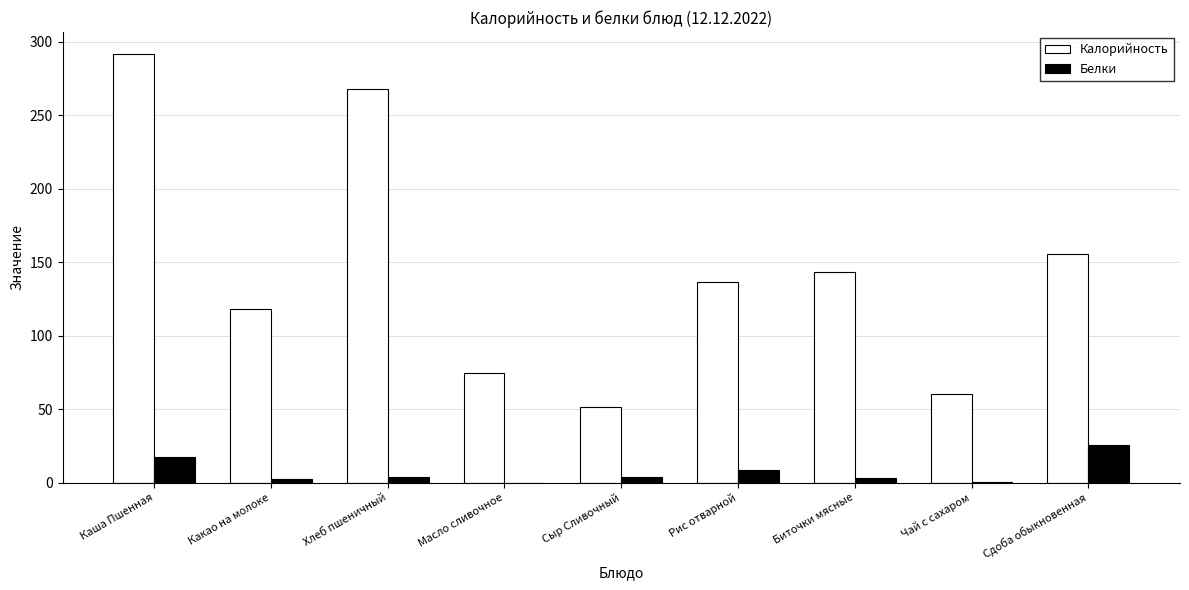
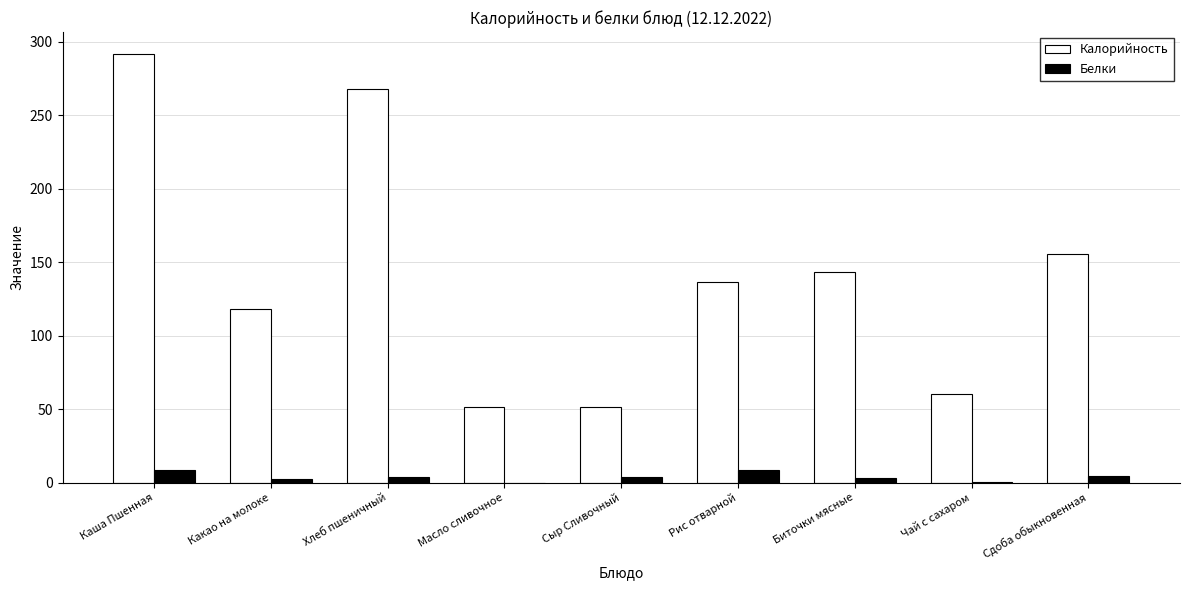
Белки, Каша Пшенная: 18 -> 9
Калорийность, Масло сливочное: 75 -> 51
Белки, Сдоба обыкновенная: 26 -> 4
